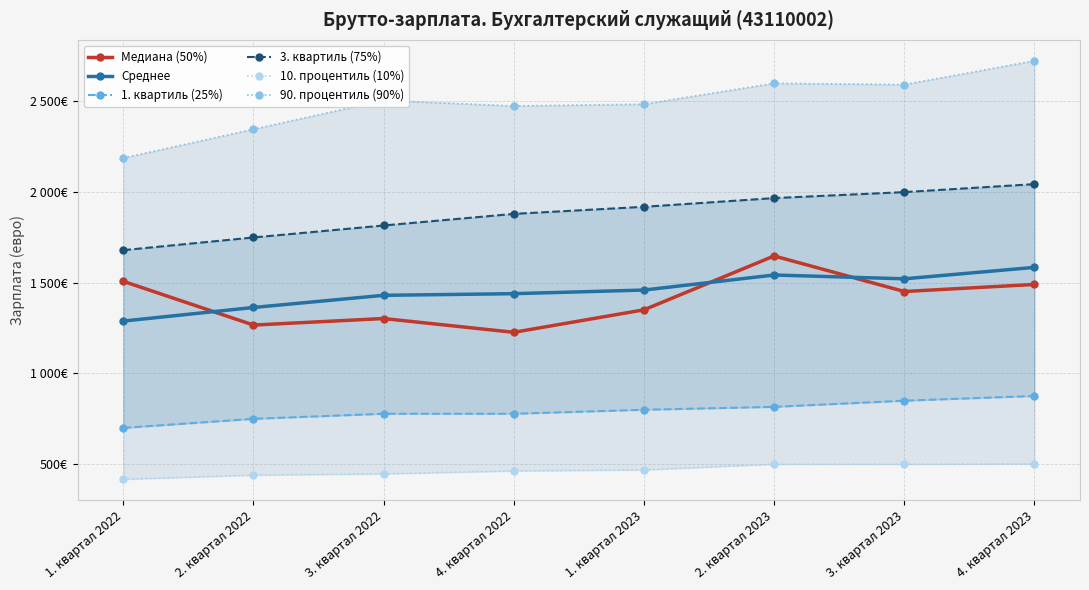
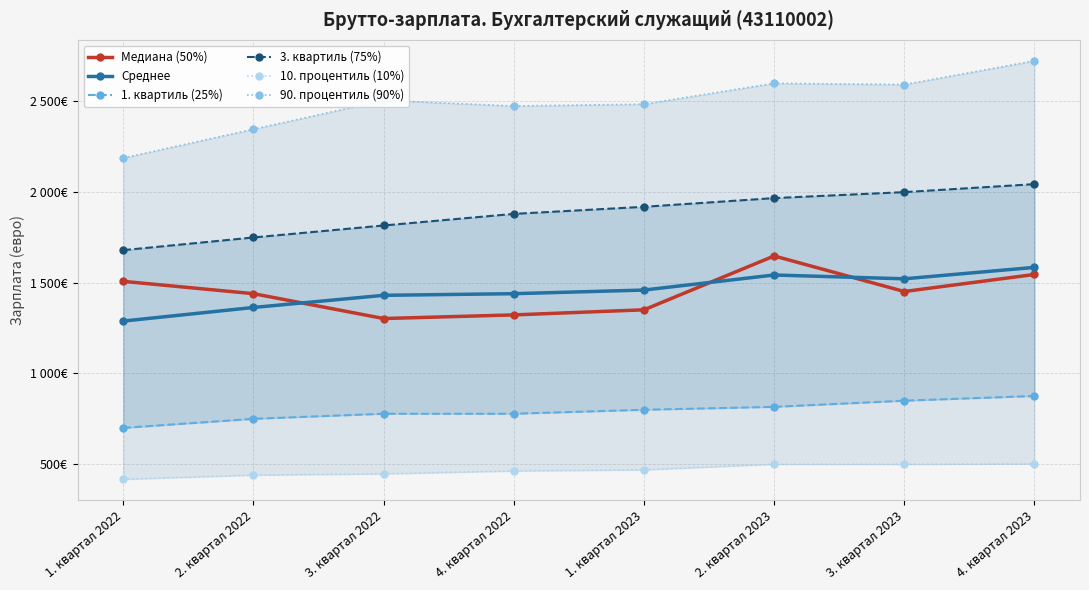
Медиана (50%), 2. квартал 2022: 1270€ -> 1440€
Медиана (50%), 4. квартал 2022: 1230€ -> 1320€
Медиана (50%), 4. квартал 2023: 1490€ -> 1550€
